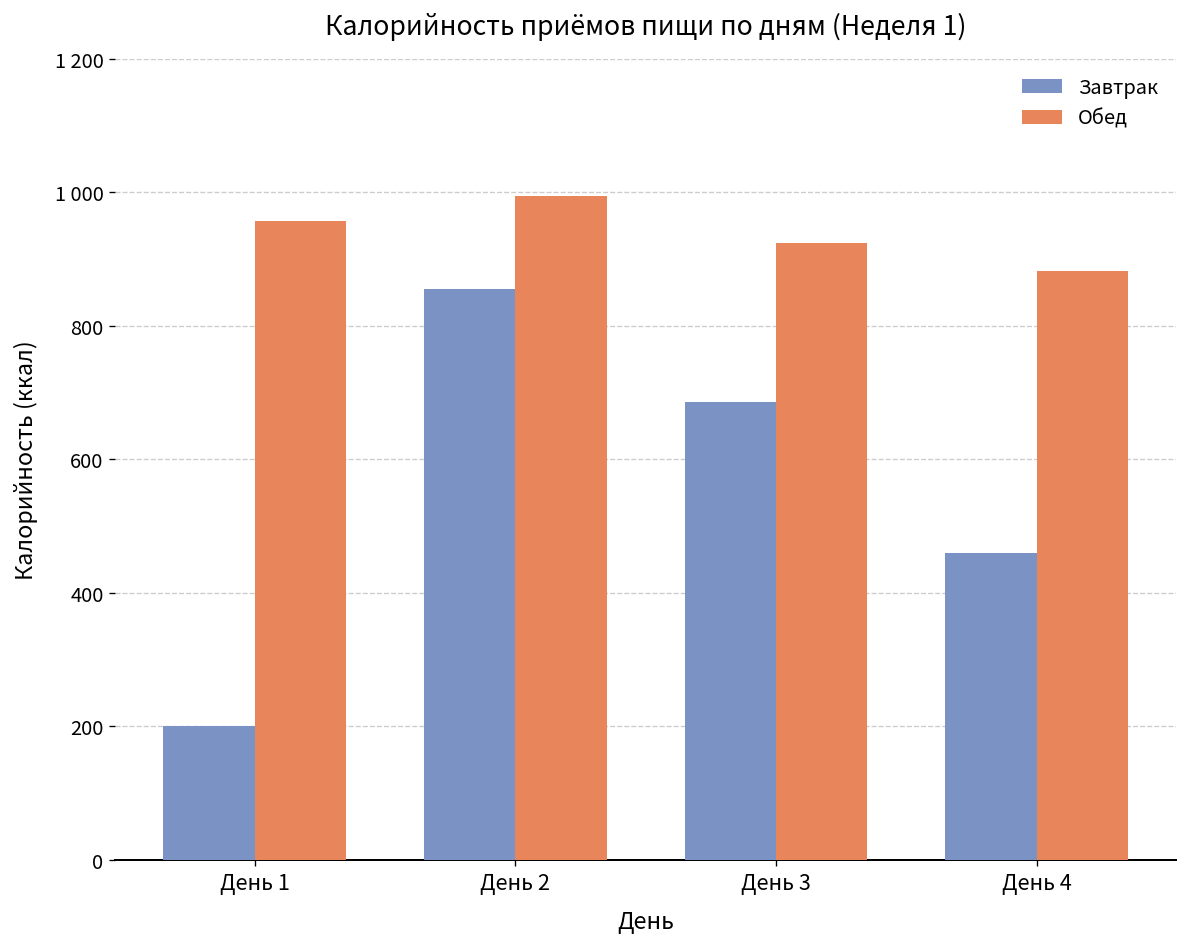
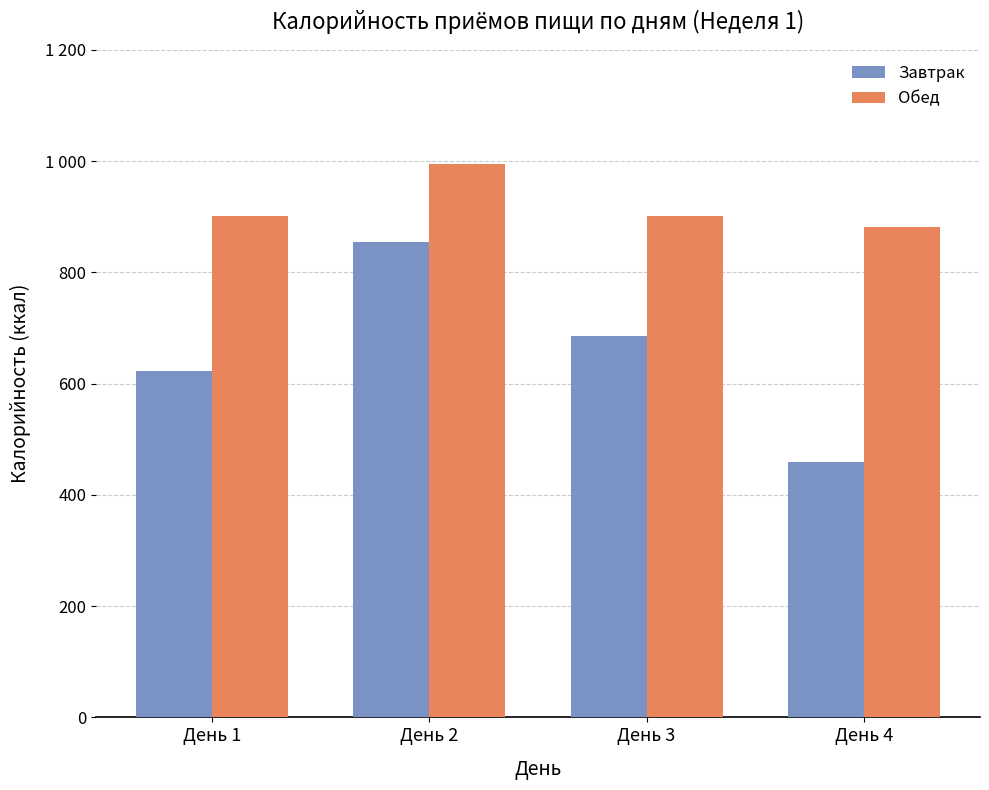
Завтрак, День 1: 200 -> 620
Обед, День 1: 960 -> 900
Обед, День 3: 920 -> 900
